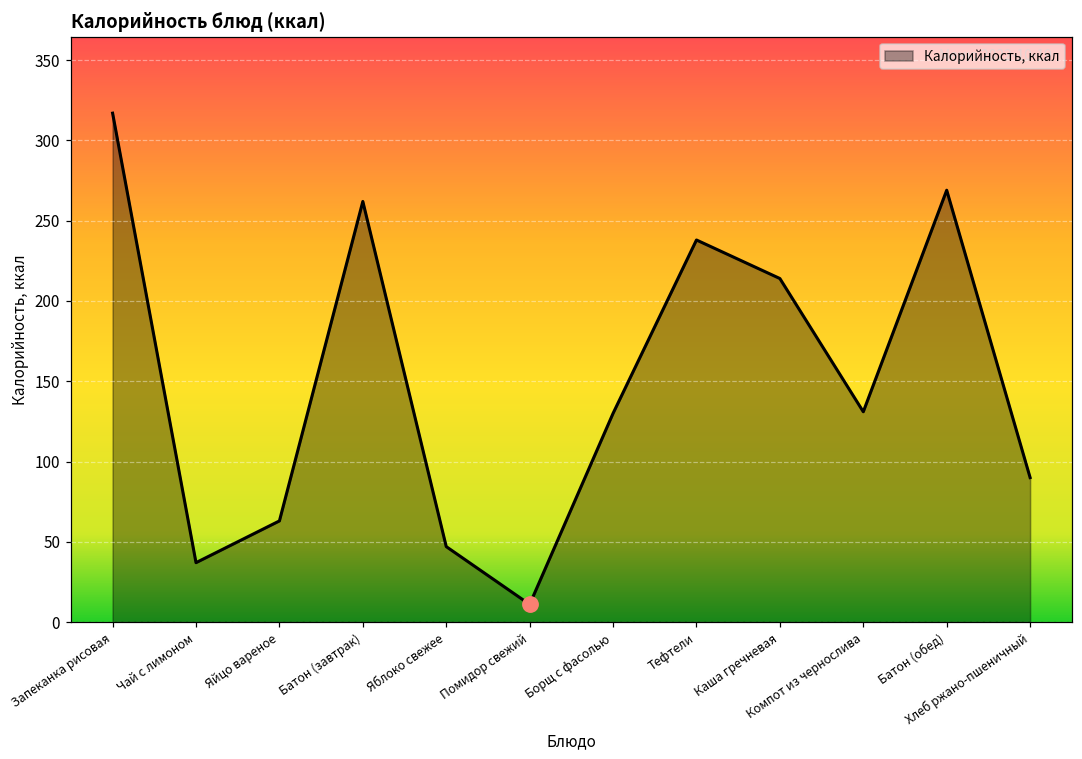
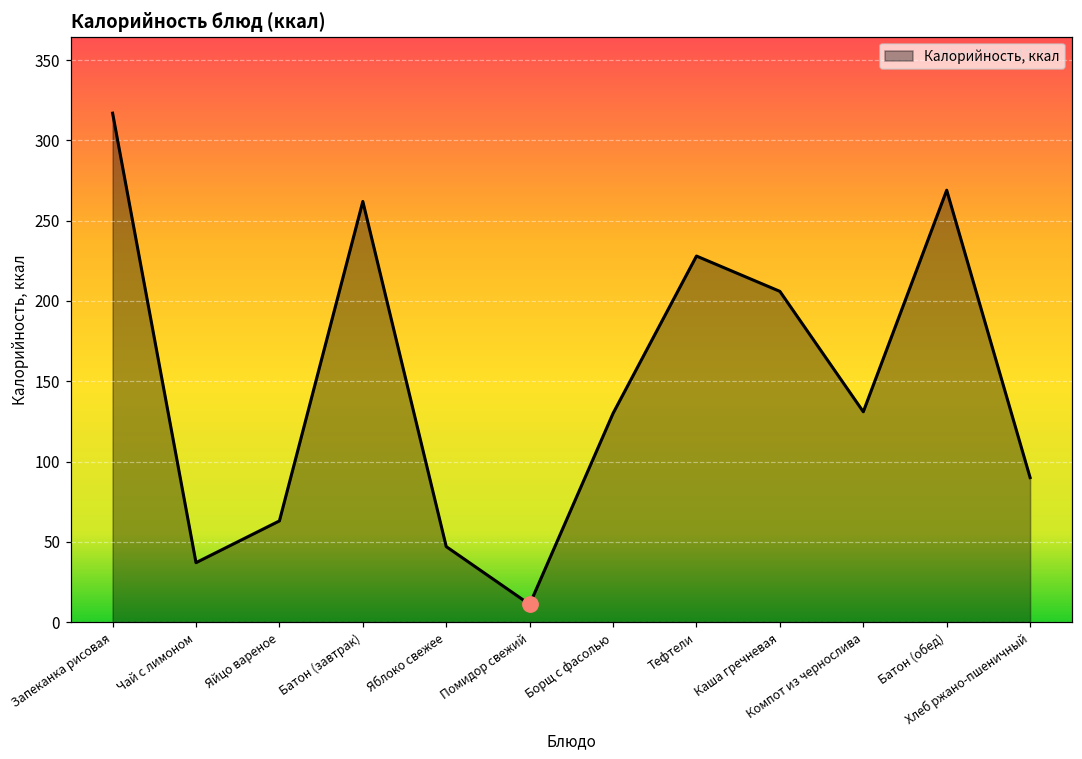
Калорийность, ккал, Тефтели: 238 -> 228
Калорийность, ккал, Каша гречневая: 214 -> 206
